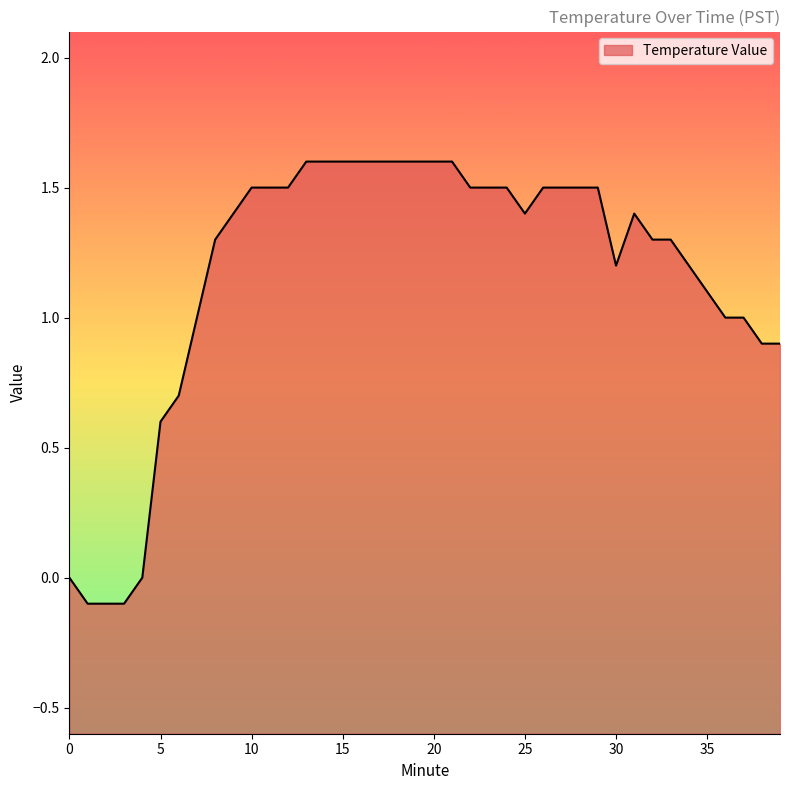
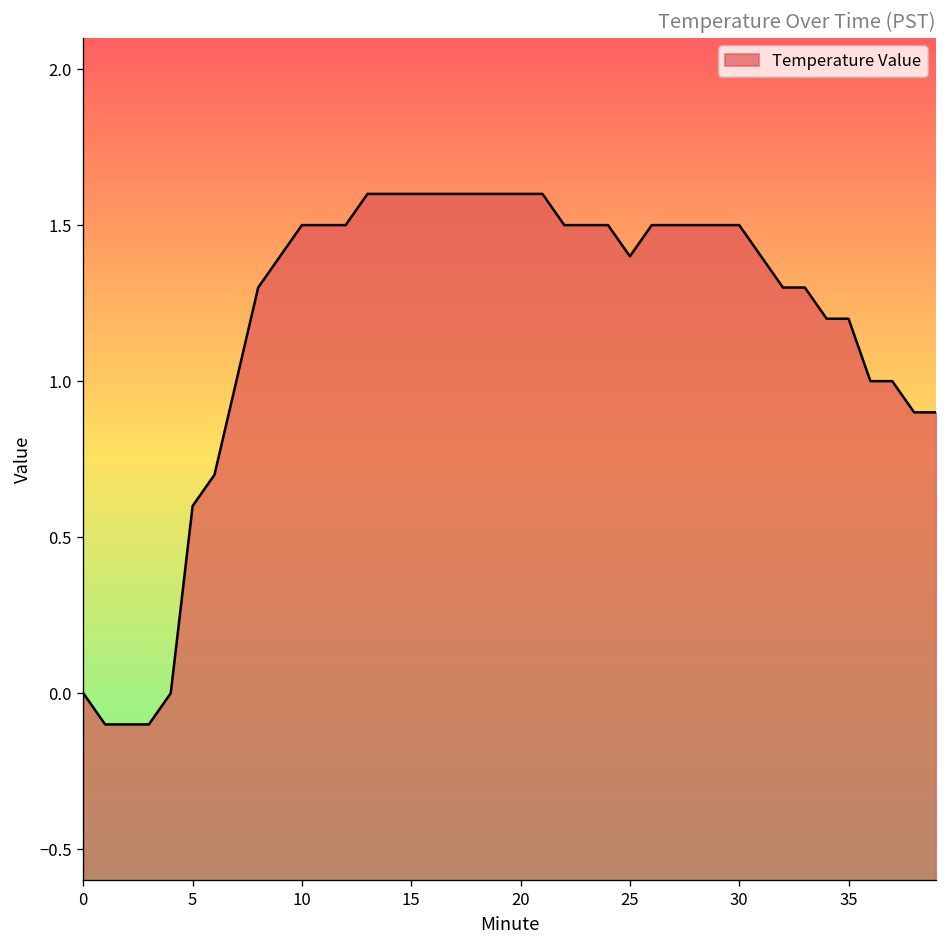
30: 1.2 -> 1.5
35: 1.1 -> 1.2
